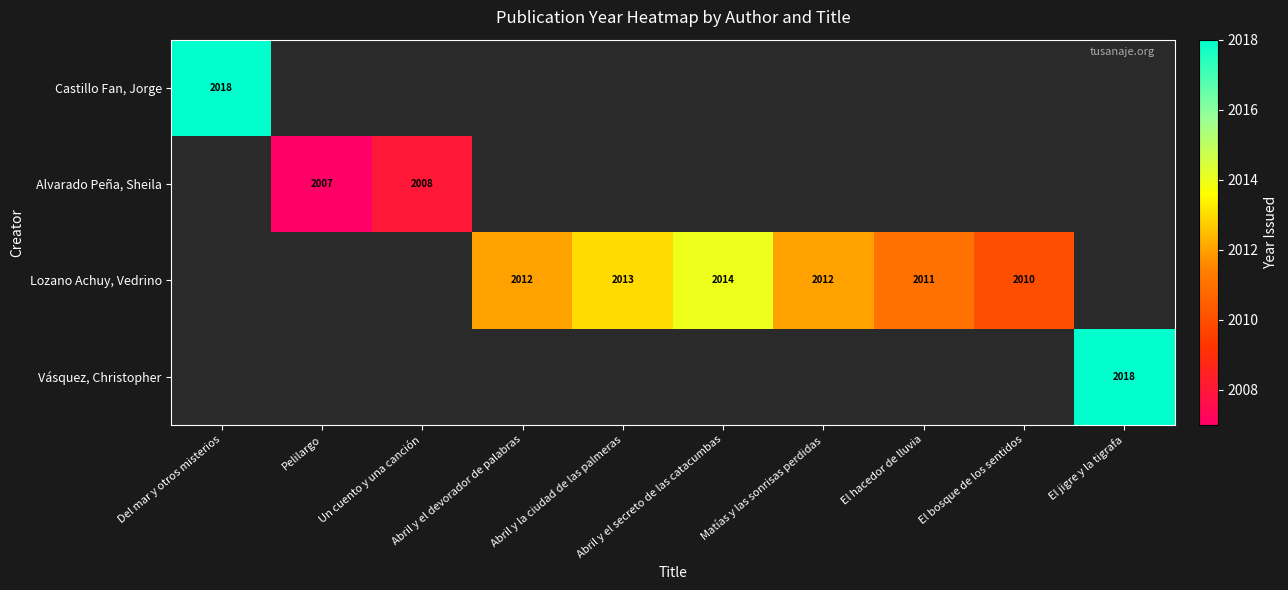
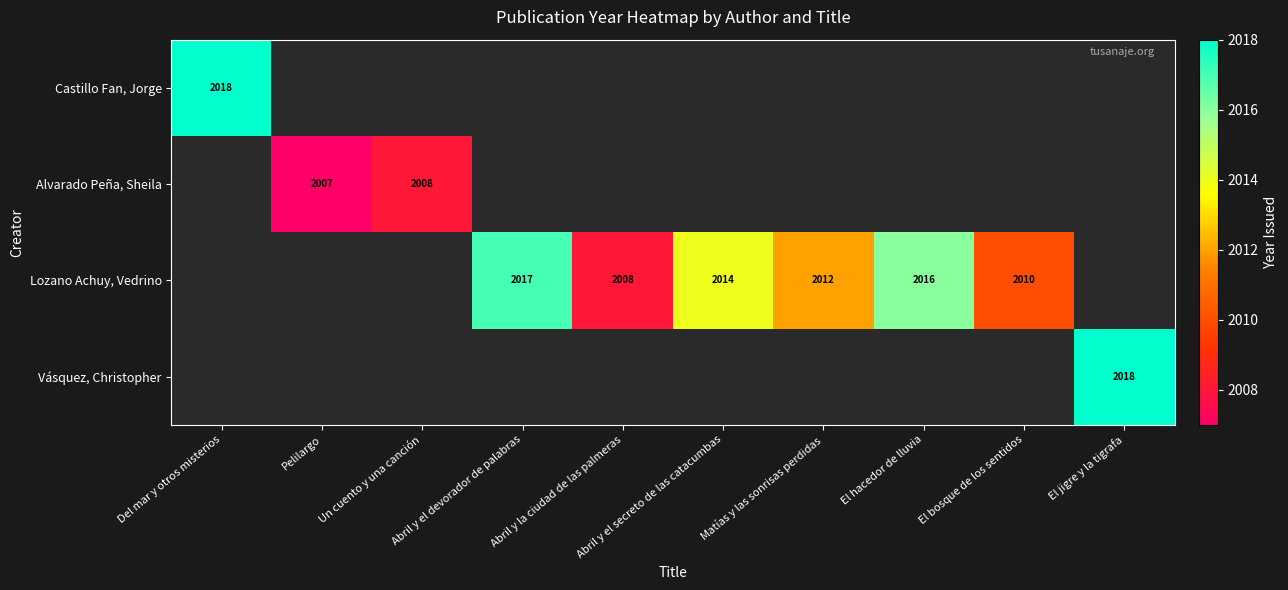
Lozano Achuy, Vedrino, Abril y el devorador de palabras: 2012 -> 2017
Lozano Achuy, Vedrino, Abril y la ciudad de las palmeras: 2013 -> 2008
Lozano Achuy, Vedrino, El hacedor de lluvia: 2011 -> 2016
